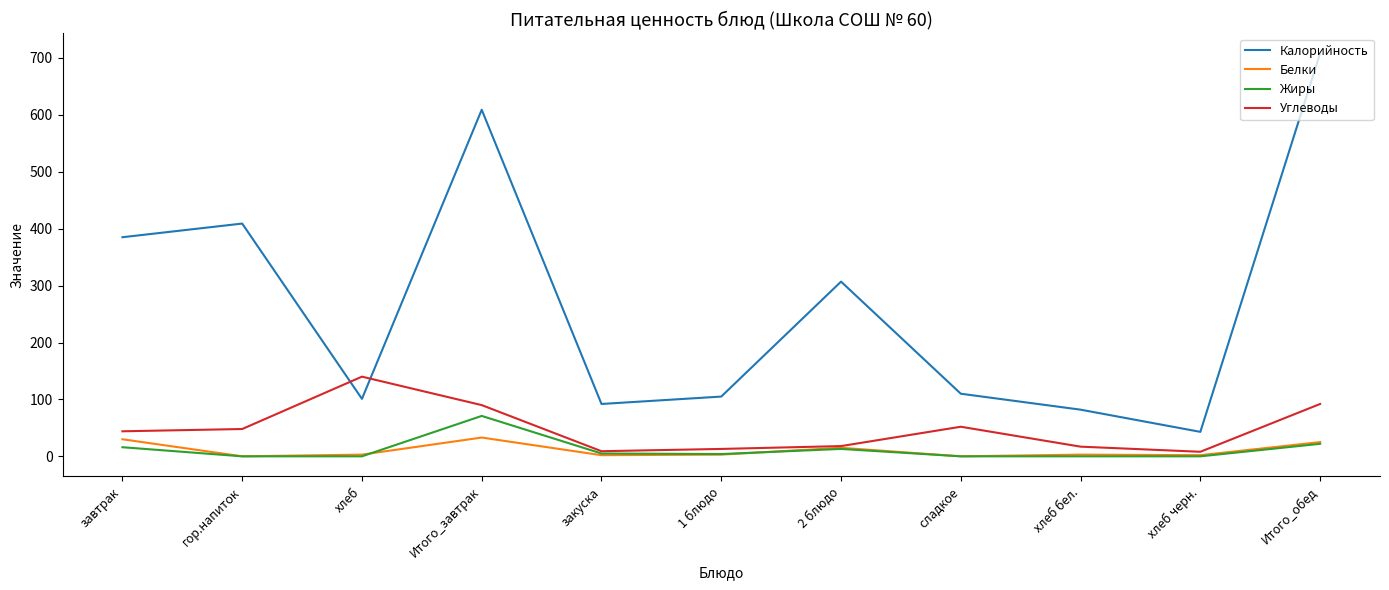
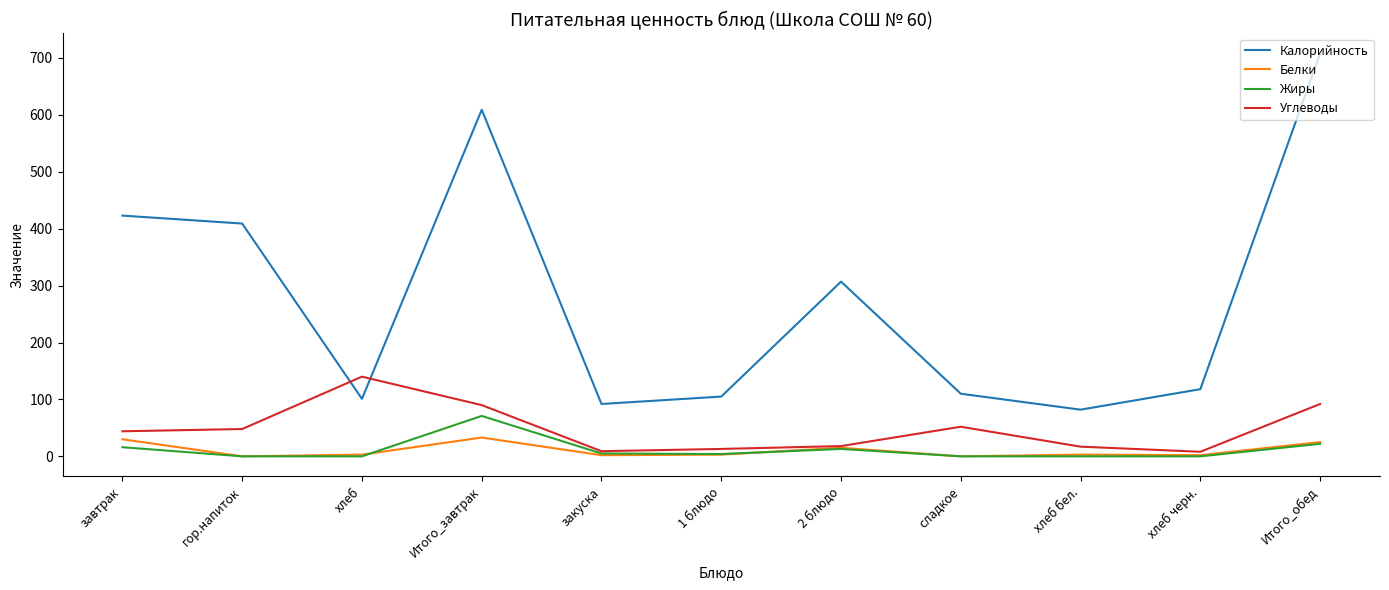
Калорийность, завтрак: 390 -> 420
Калорийность, хлеб черн.: 40 -> 120
